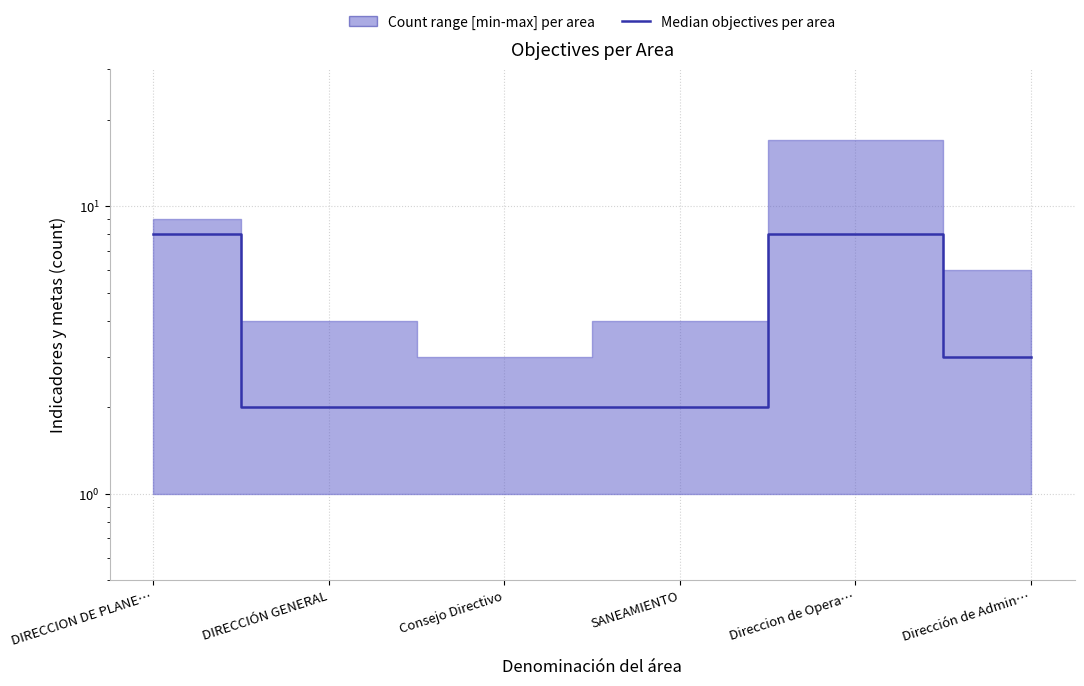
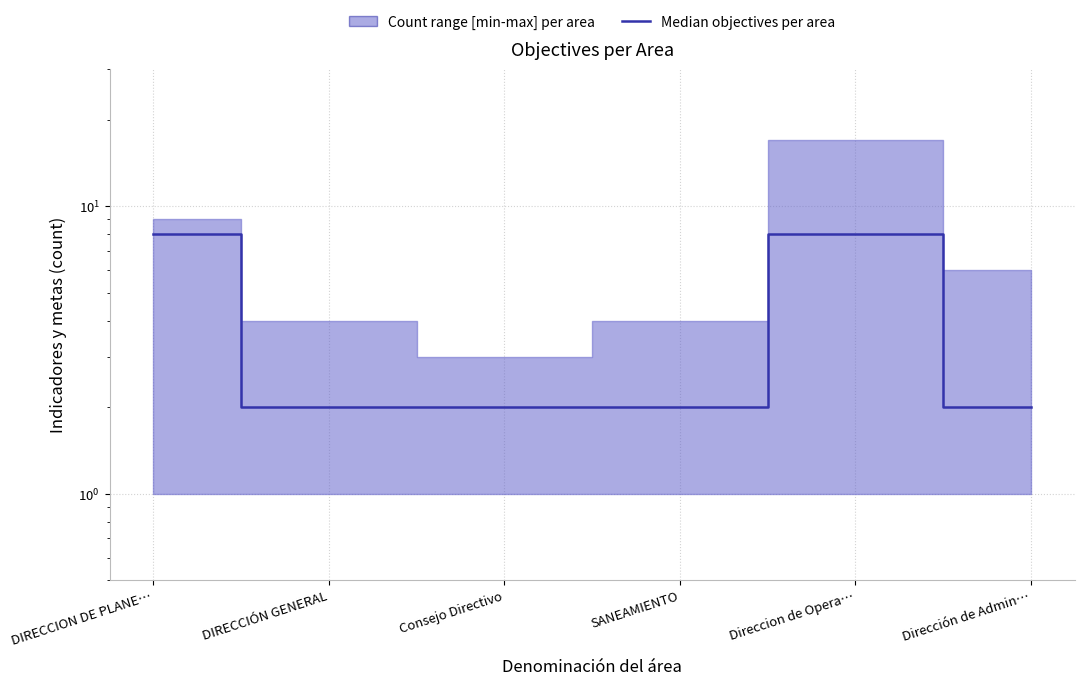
Median objectives per area, Dirección de Admin…: 3 -> 2
